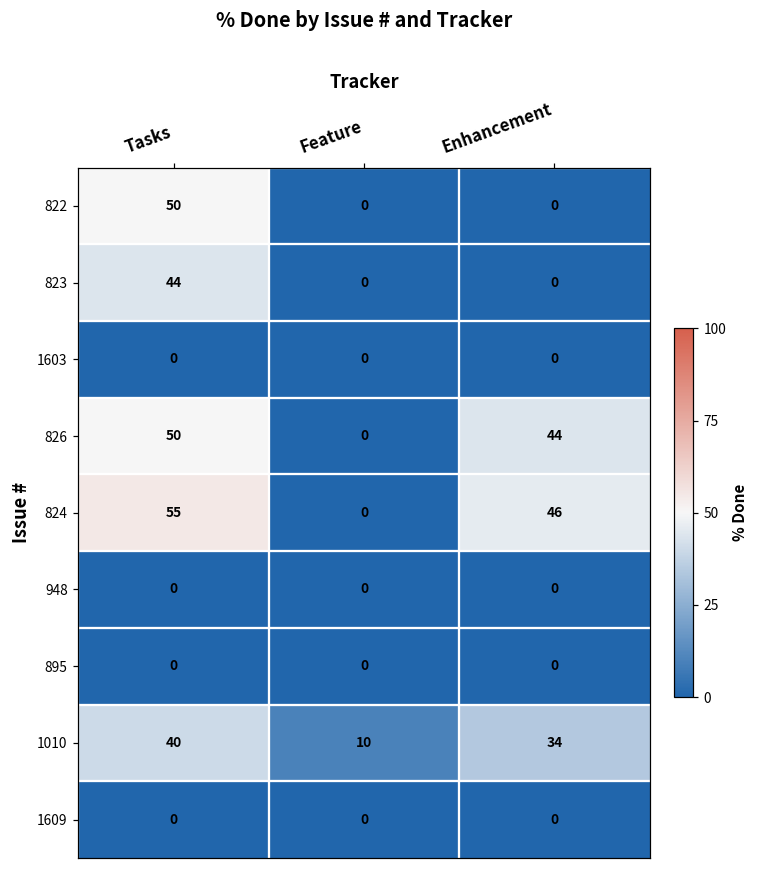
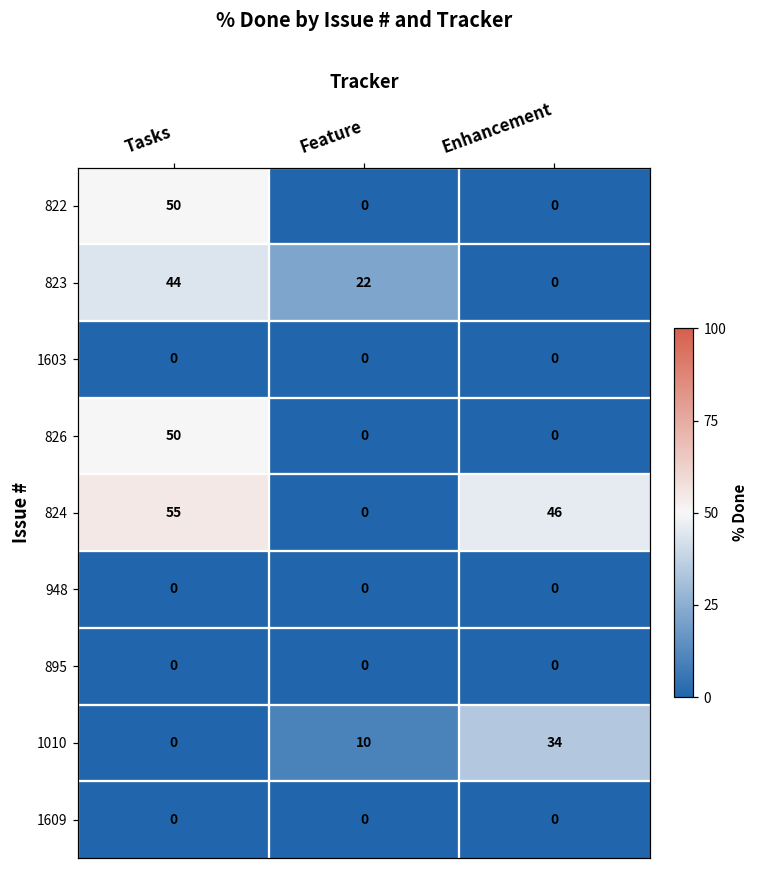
823, Feature: 0 -> 22
826, Enhancement: 44 -> 0
1010, Tasks: 40 -> 0
